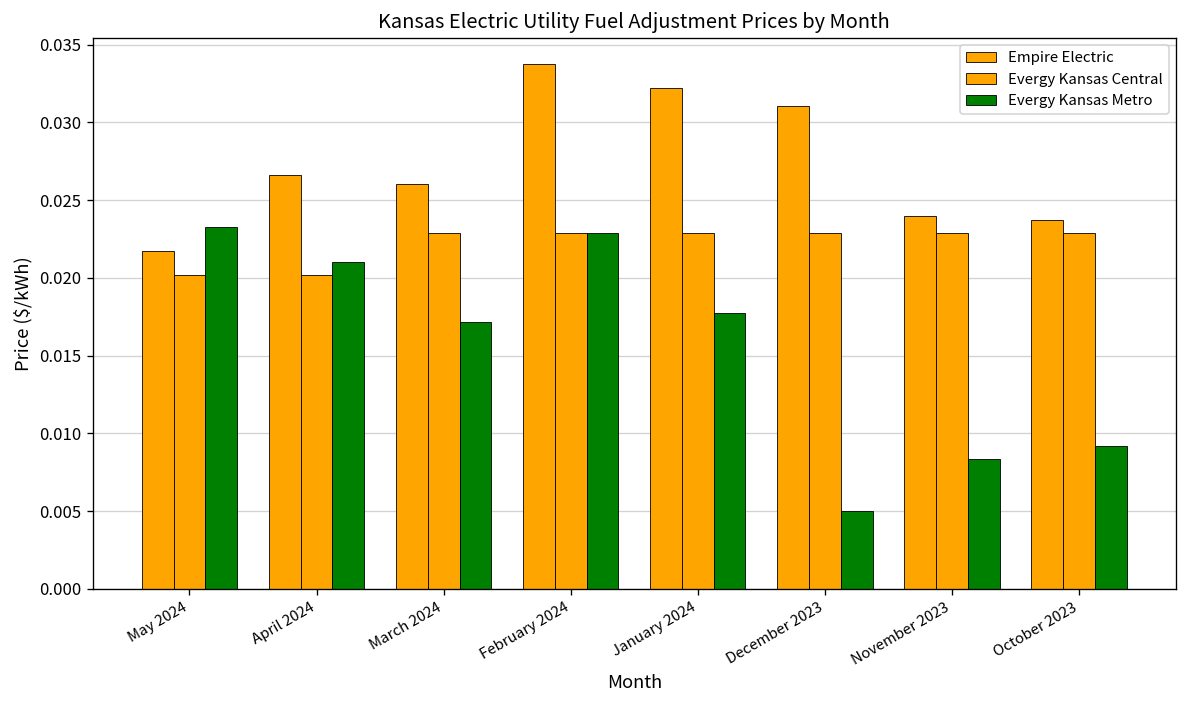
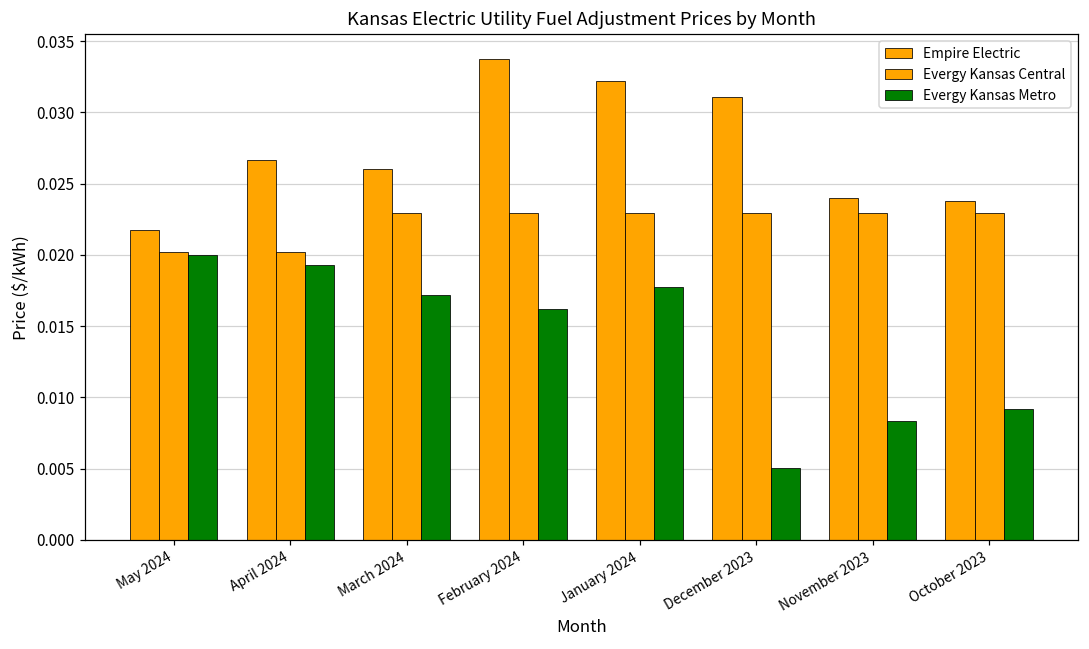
Evergy Kansas Metro, May 2024: 0.0233 -> 0.0200
Evergy Kansas Metro, April 2024: 0.0211 -> 0.0193
Evergy Kansas Metro, February 2024: 0.0229 -> 0.0162
